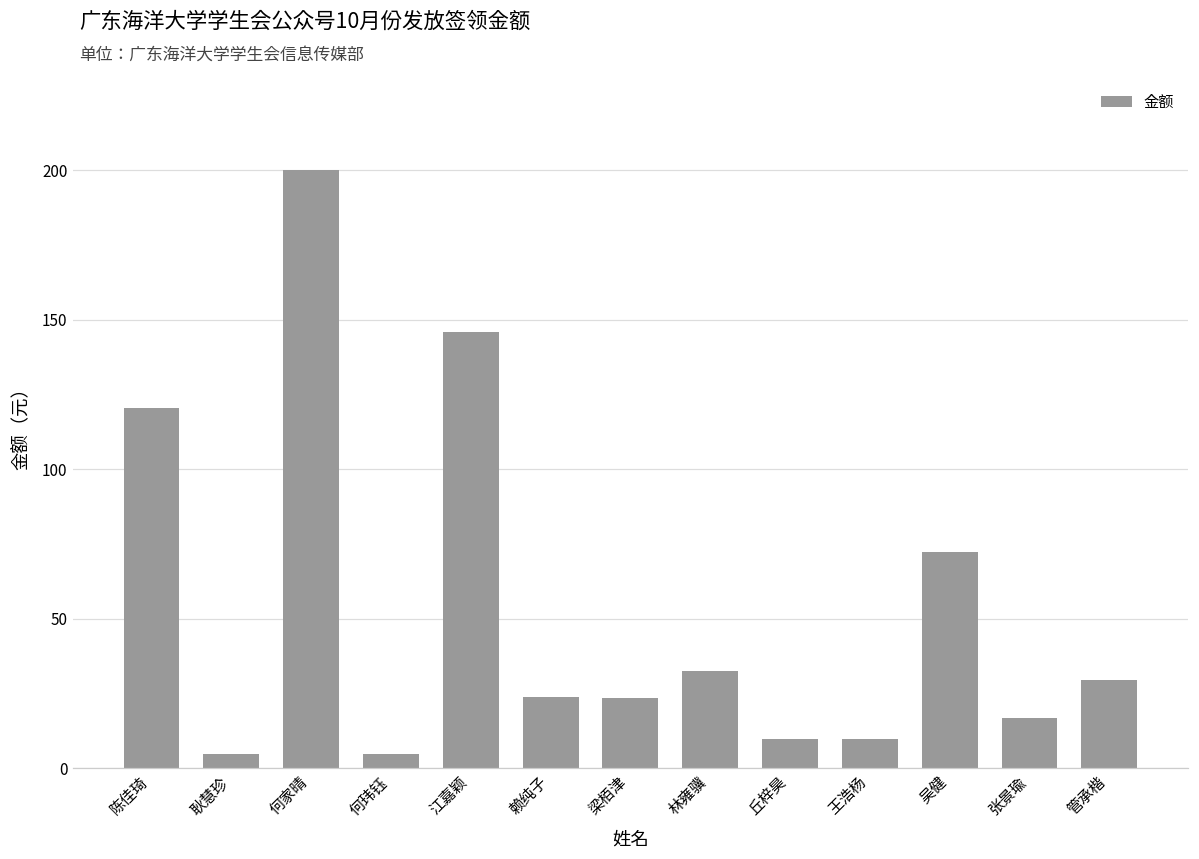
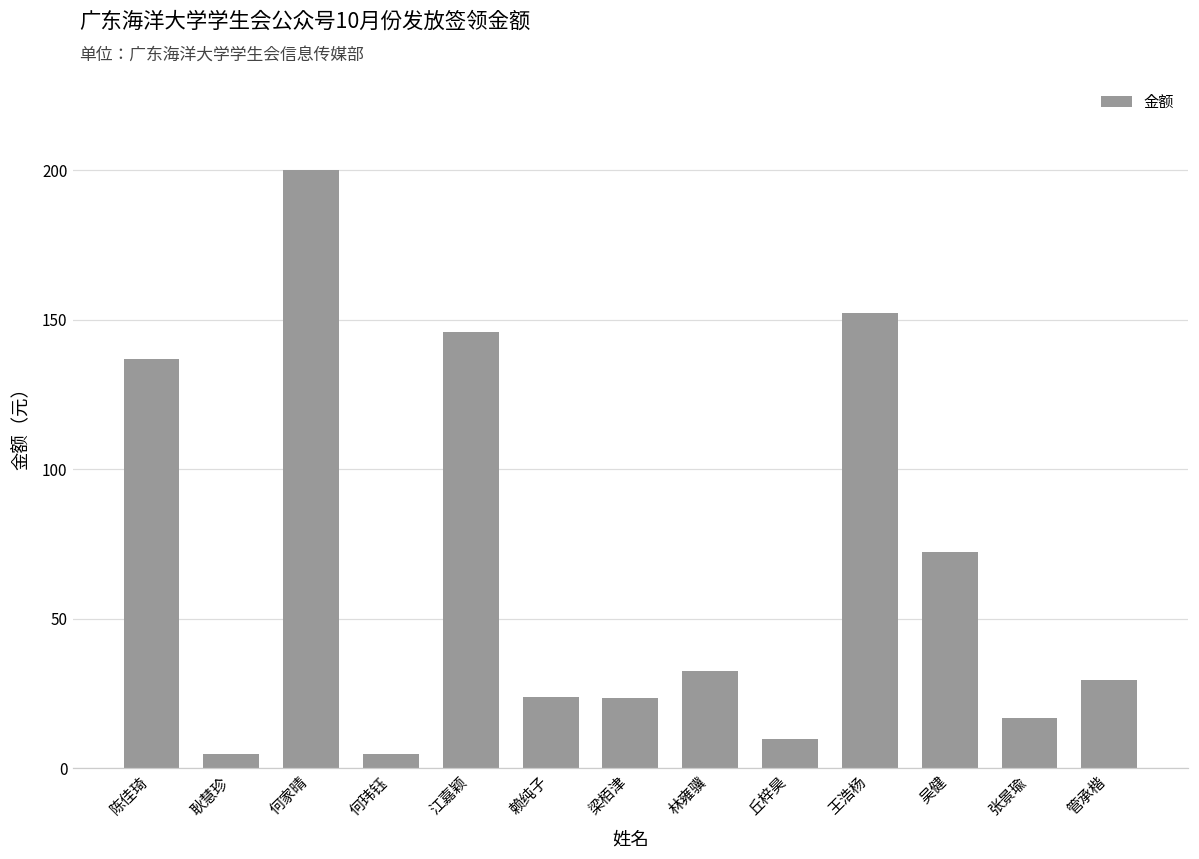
陈佳琦: 121 -> 137
王浩杨: 10 -> 152
